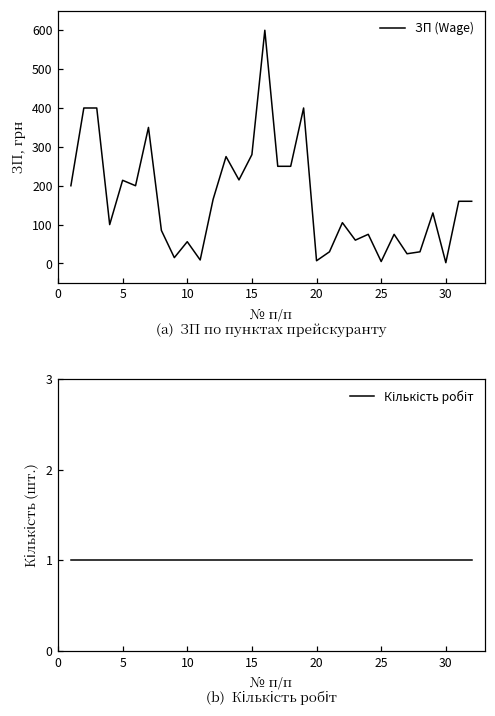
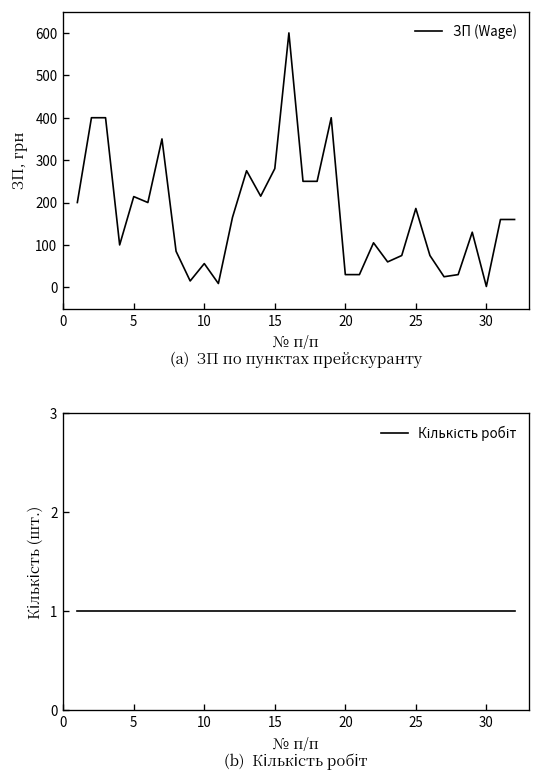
(a) ЗП по пунктах прейскуранту, 20: 10 -> 30
(a) ЗП по пунктах прейскуранту, 25: 10 -> 190
